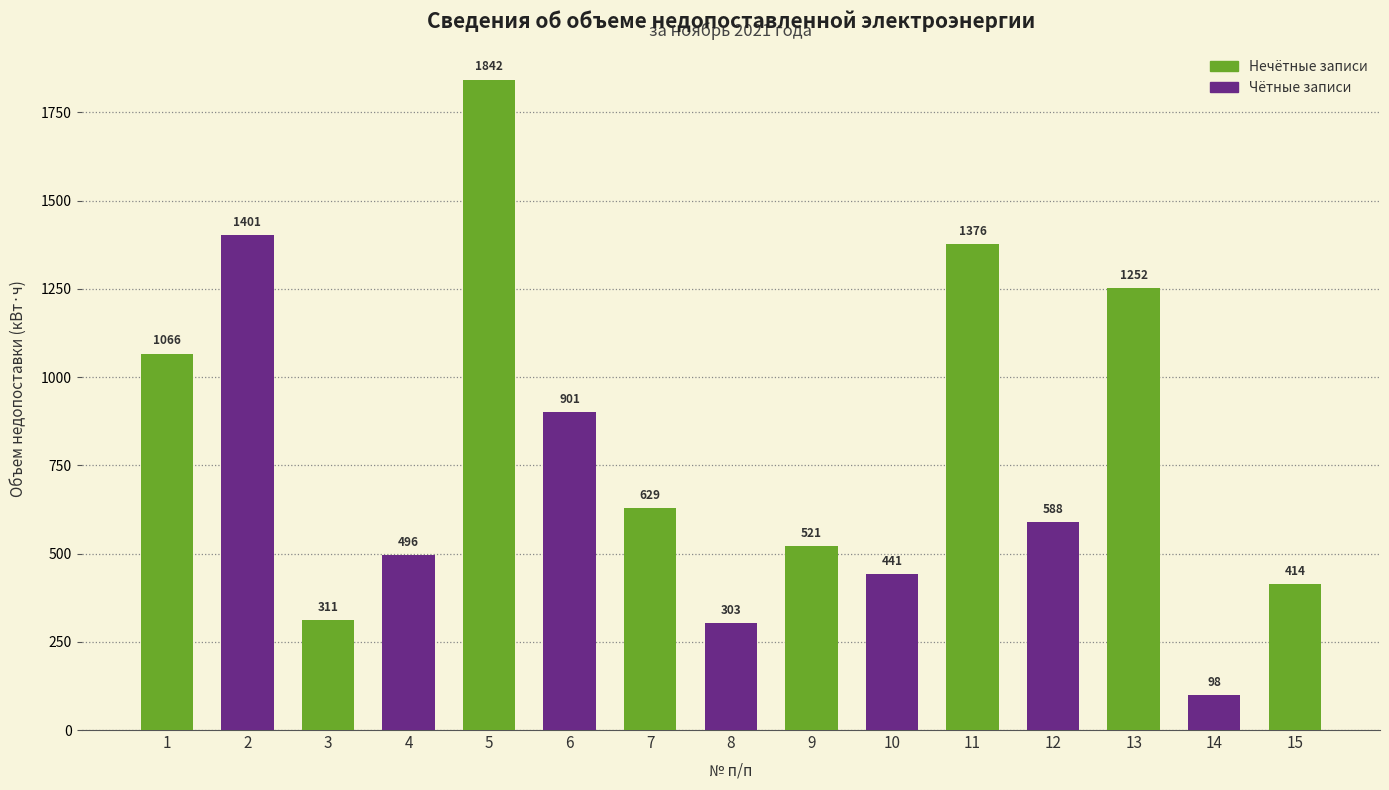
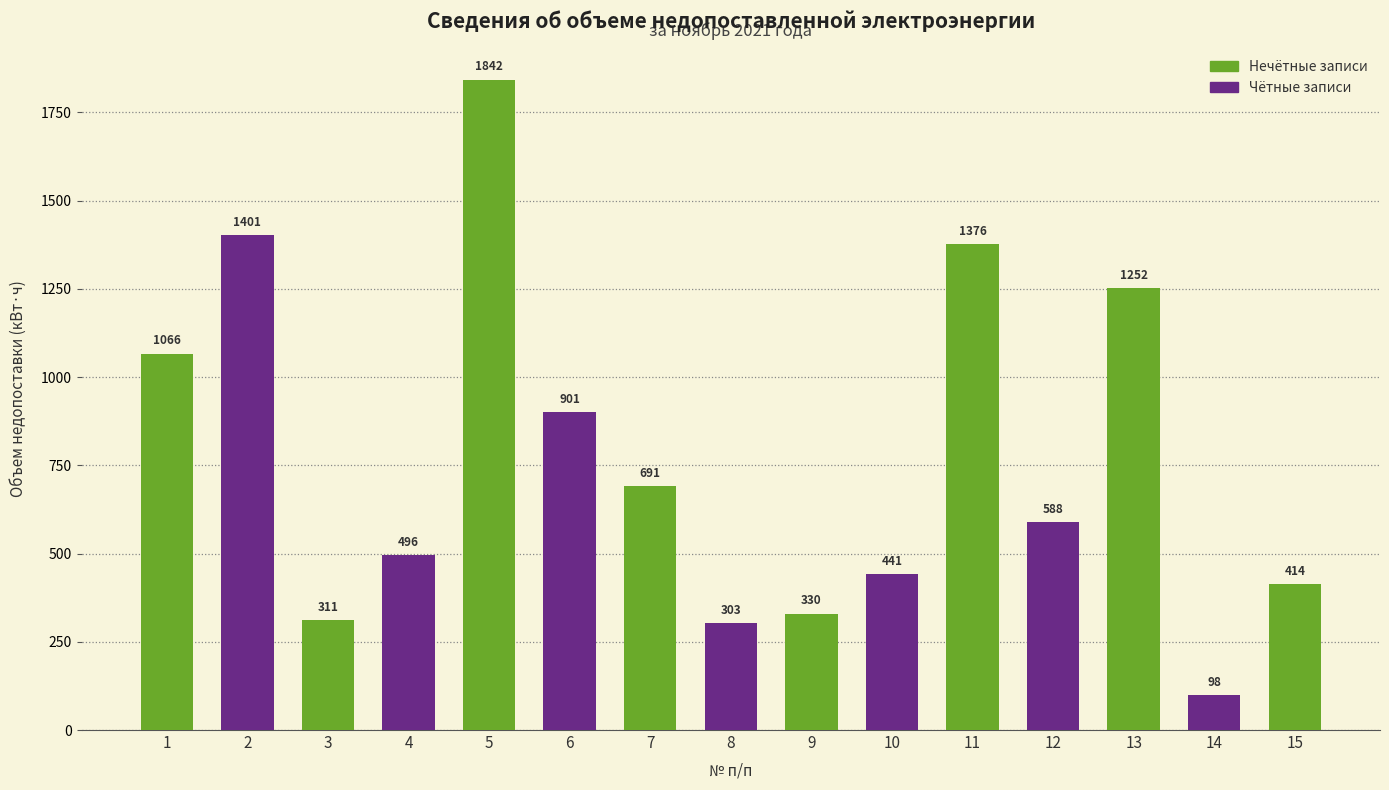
7: 629 -> 691
9: 521 -> 330
